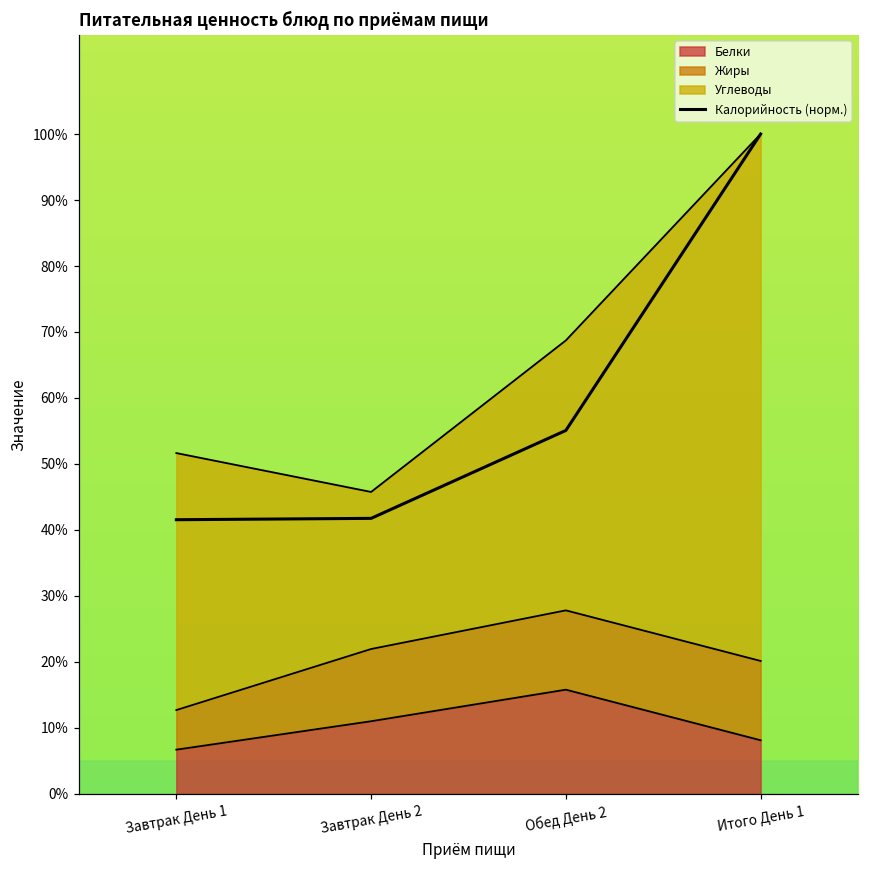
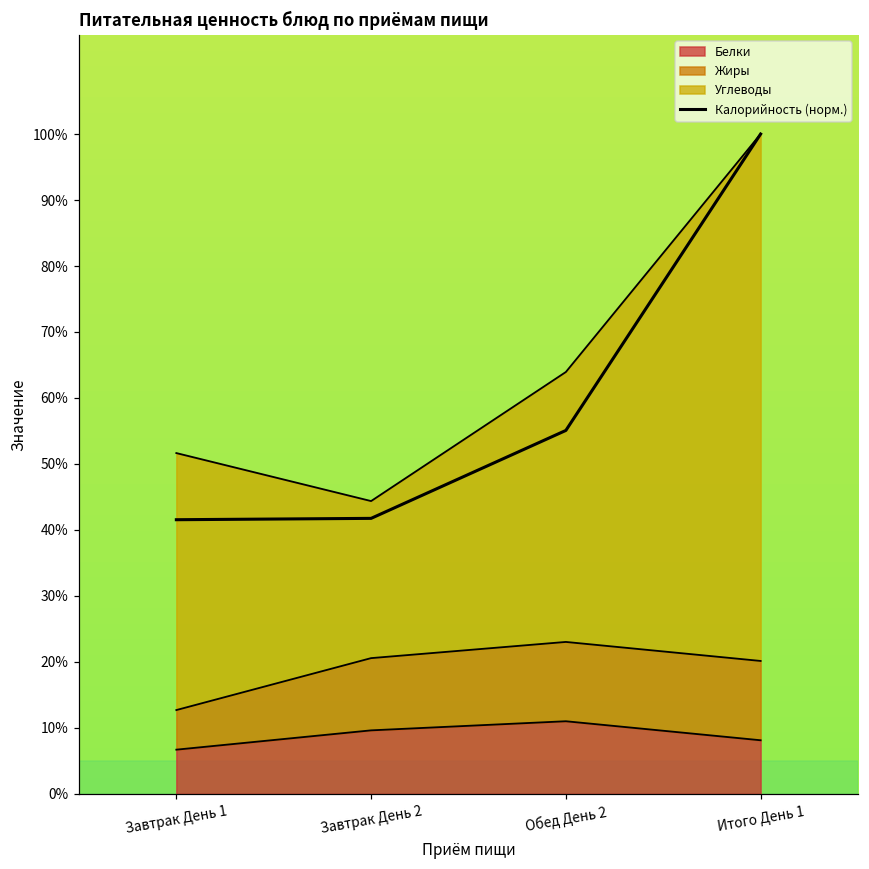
Белки, Завтрак День 2: 11% -> 10%
Белки, Обед День 2: 16% -> 11%
